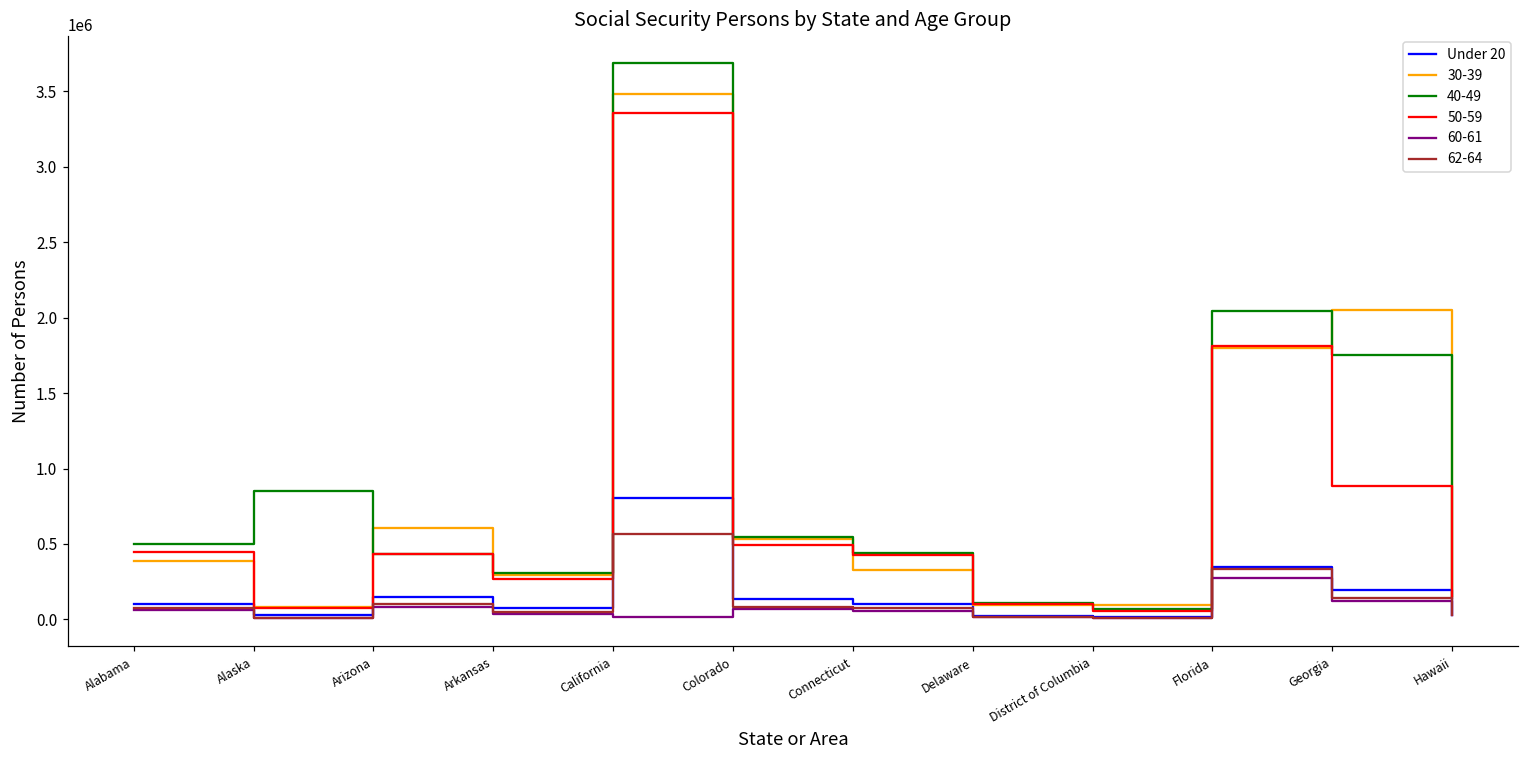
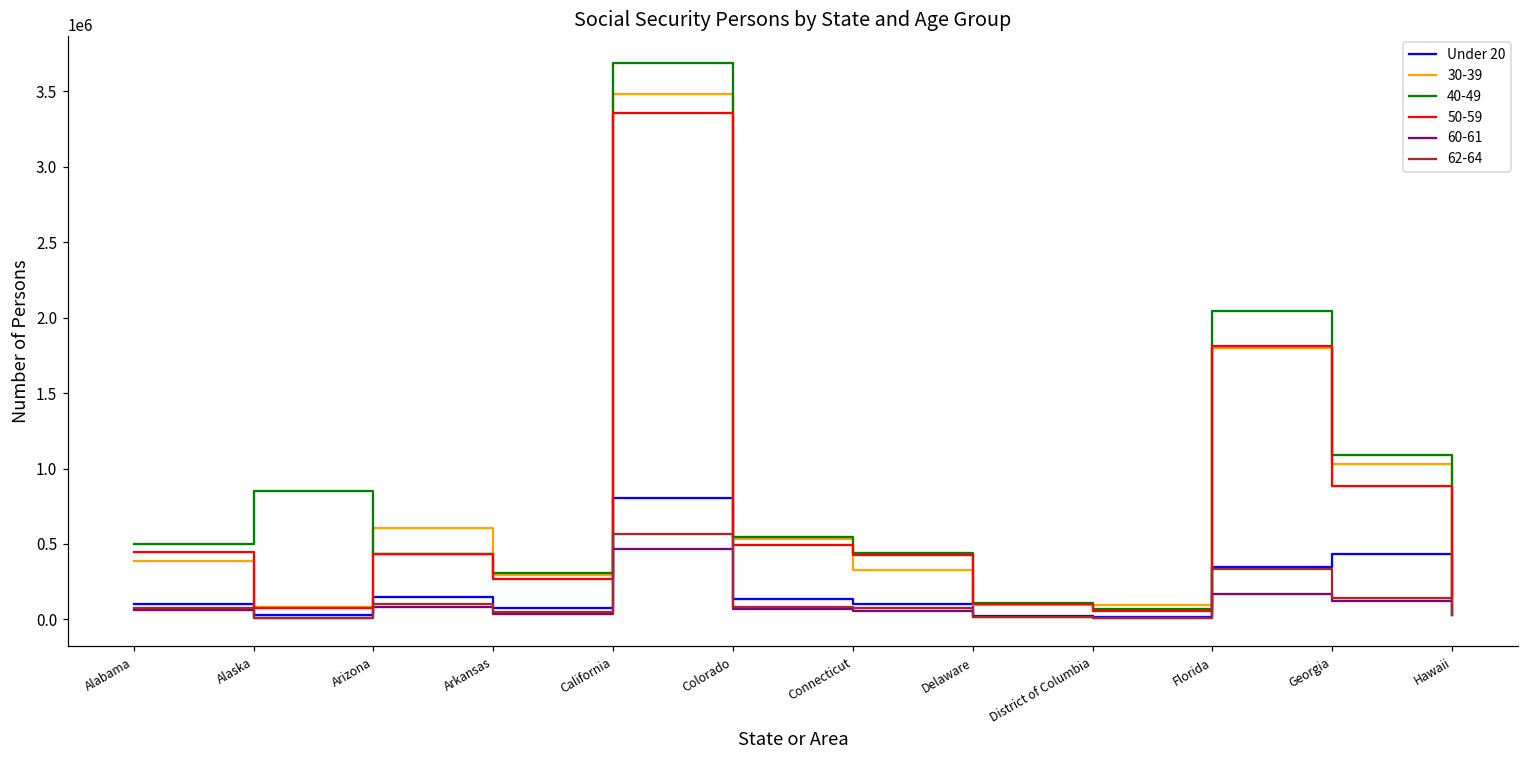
60-61, California: 20000 -> 470000
60-61, Florida: 270000 -> 170000
Under 20, Georgia: 200000 -> 440000
30-39, Georgia: 2050000 -> 1030000
40-49, Georgia: 1750000 -> 1090000
